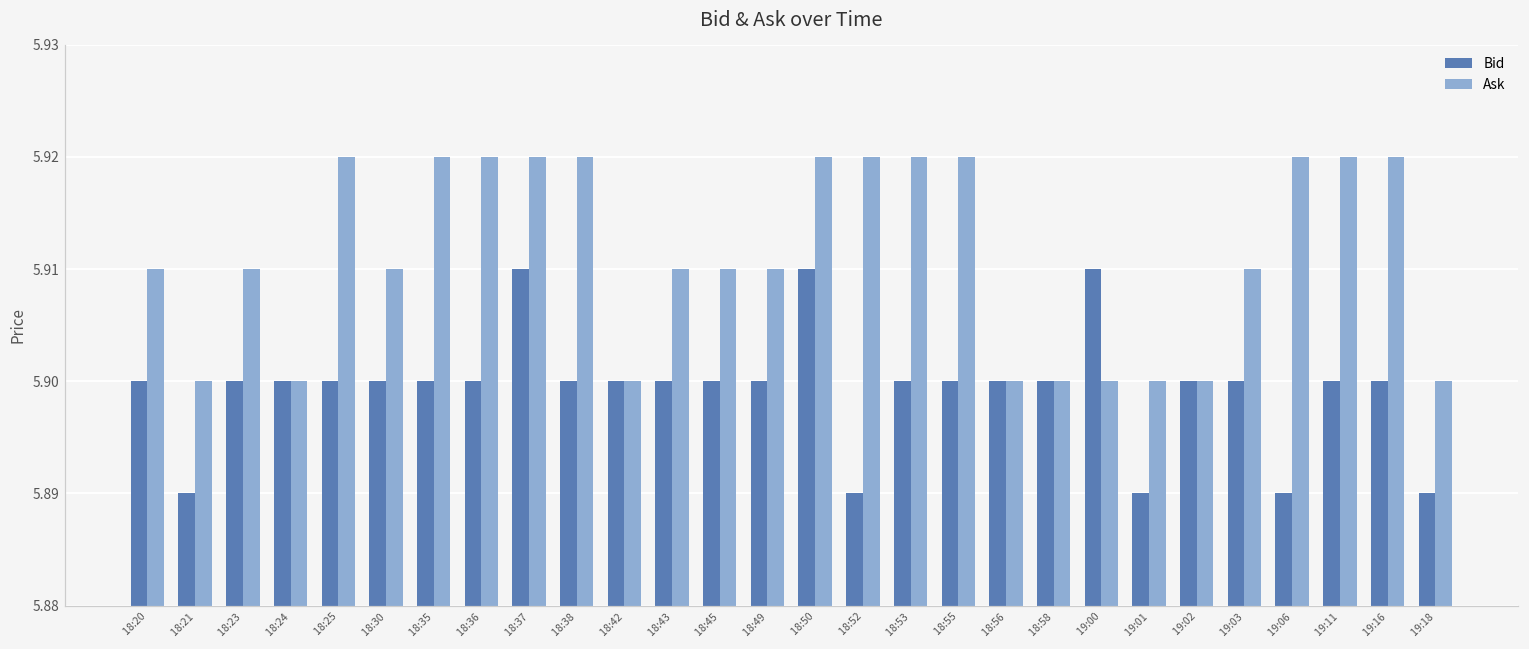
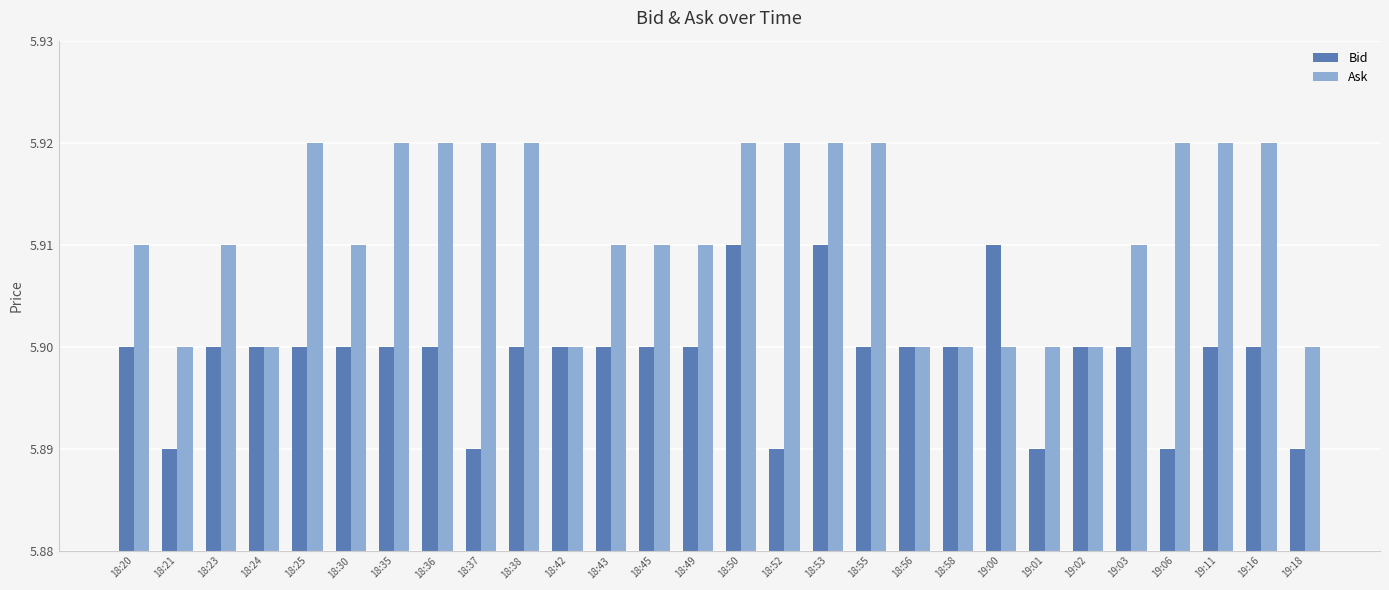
Bid, 18:37: 5.91 -> 5.89
Bid, 18:53: 5.90 -> 5.91
